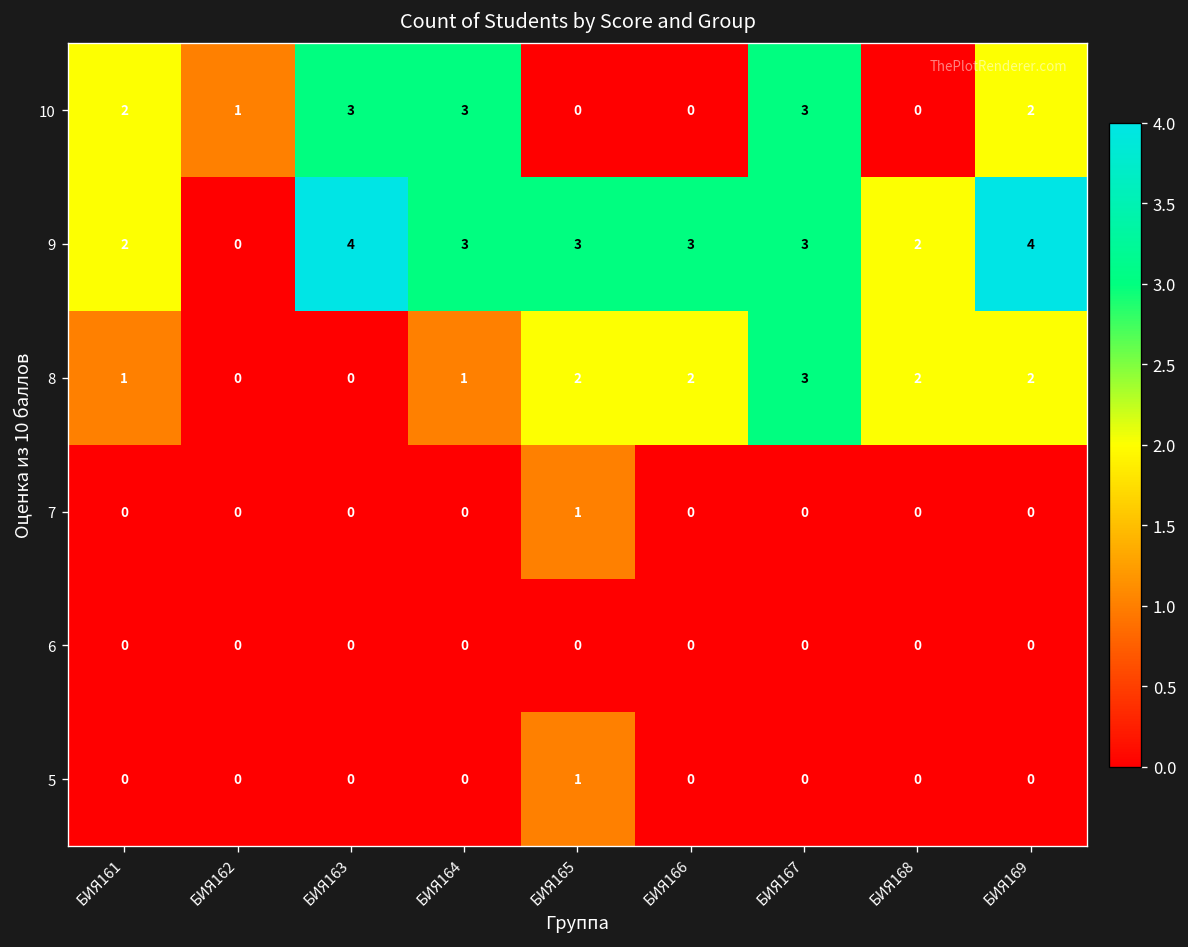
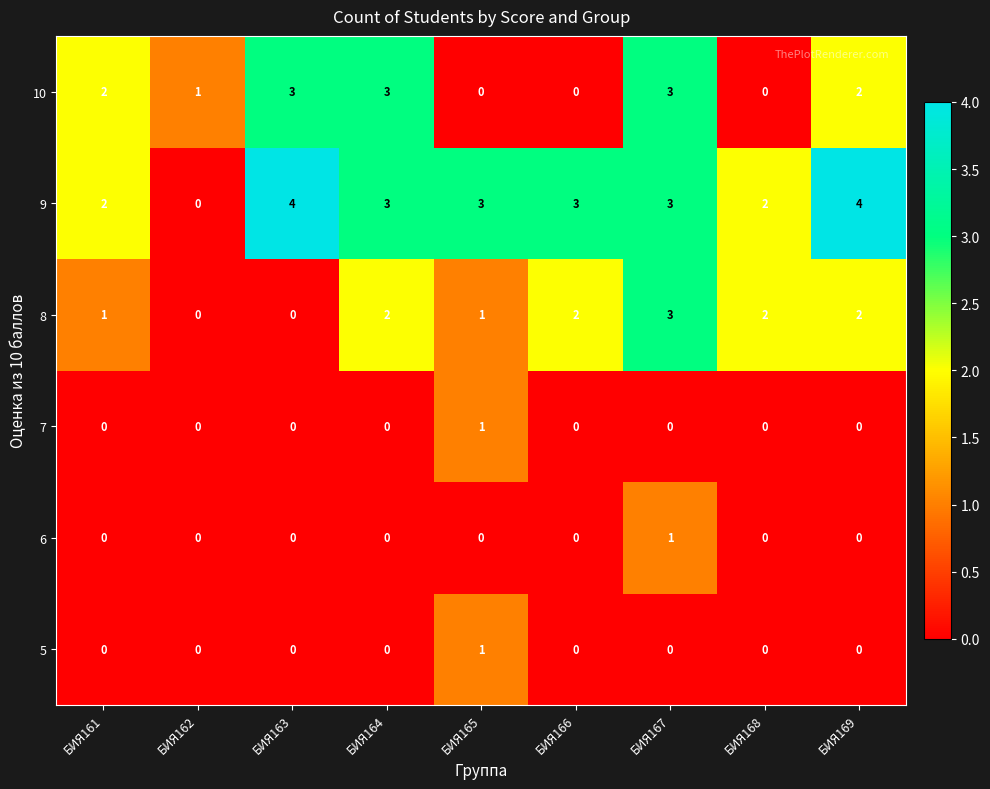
8, БИЯ164: 1 -> 2
8, БИЯ165: 2 -> 1
6, БИЯ167: 0 -> 1
